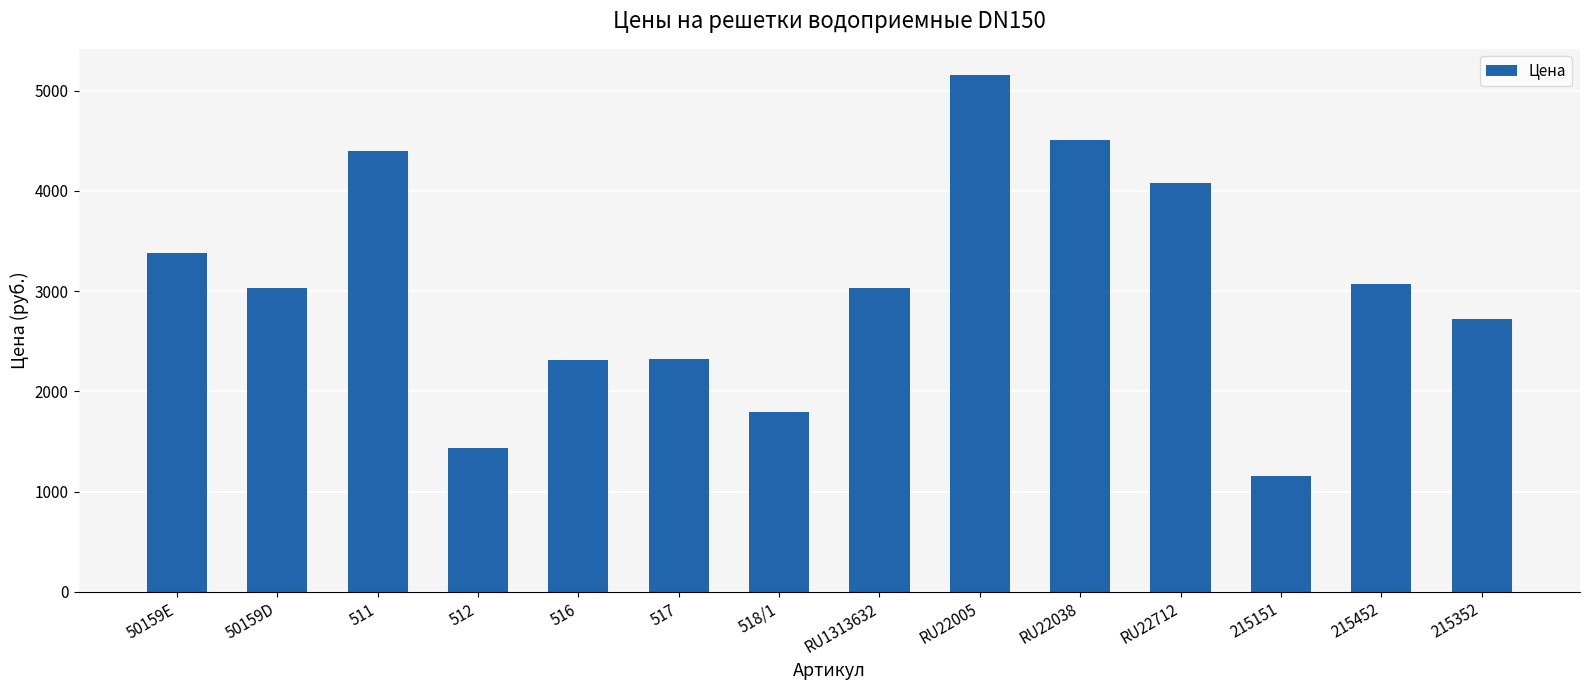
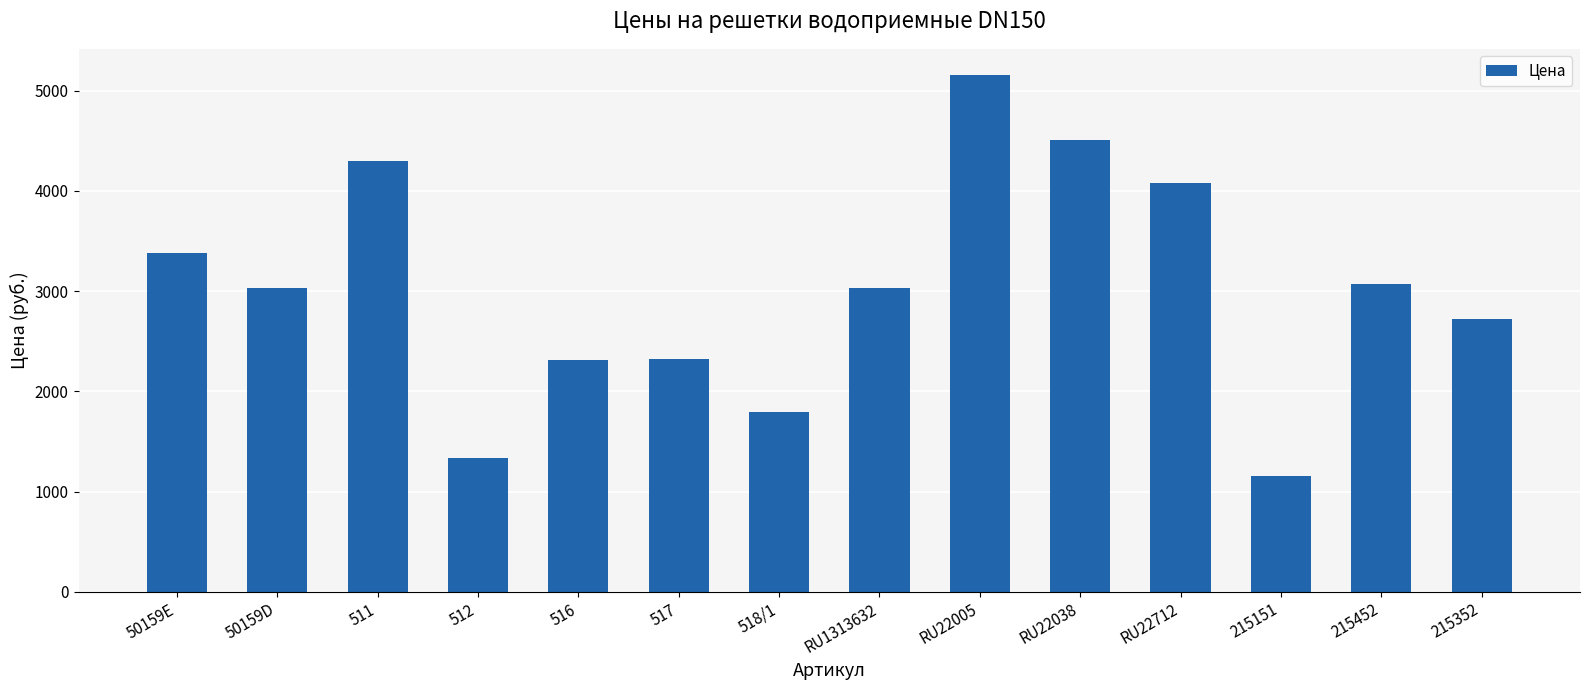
511: 4400 -> 4300
512: 1440 -> 1330
